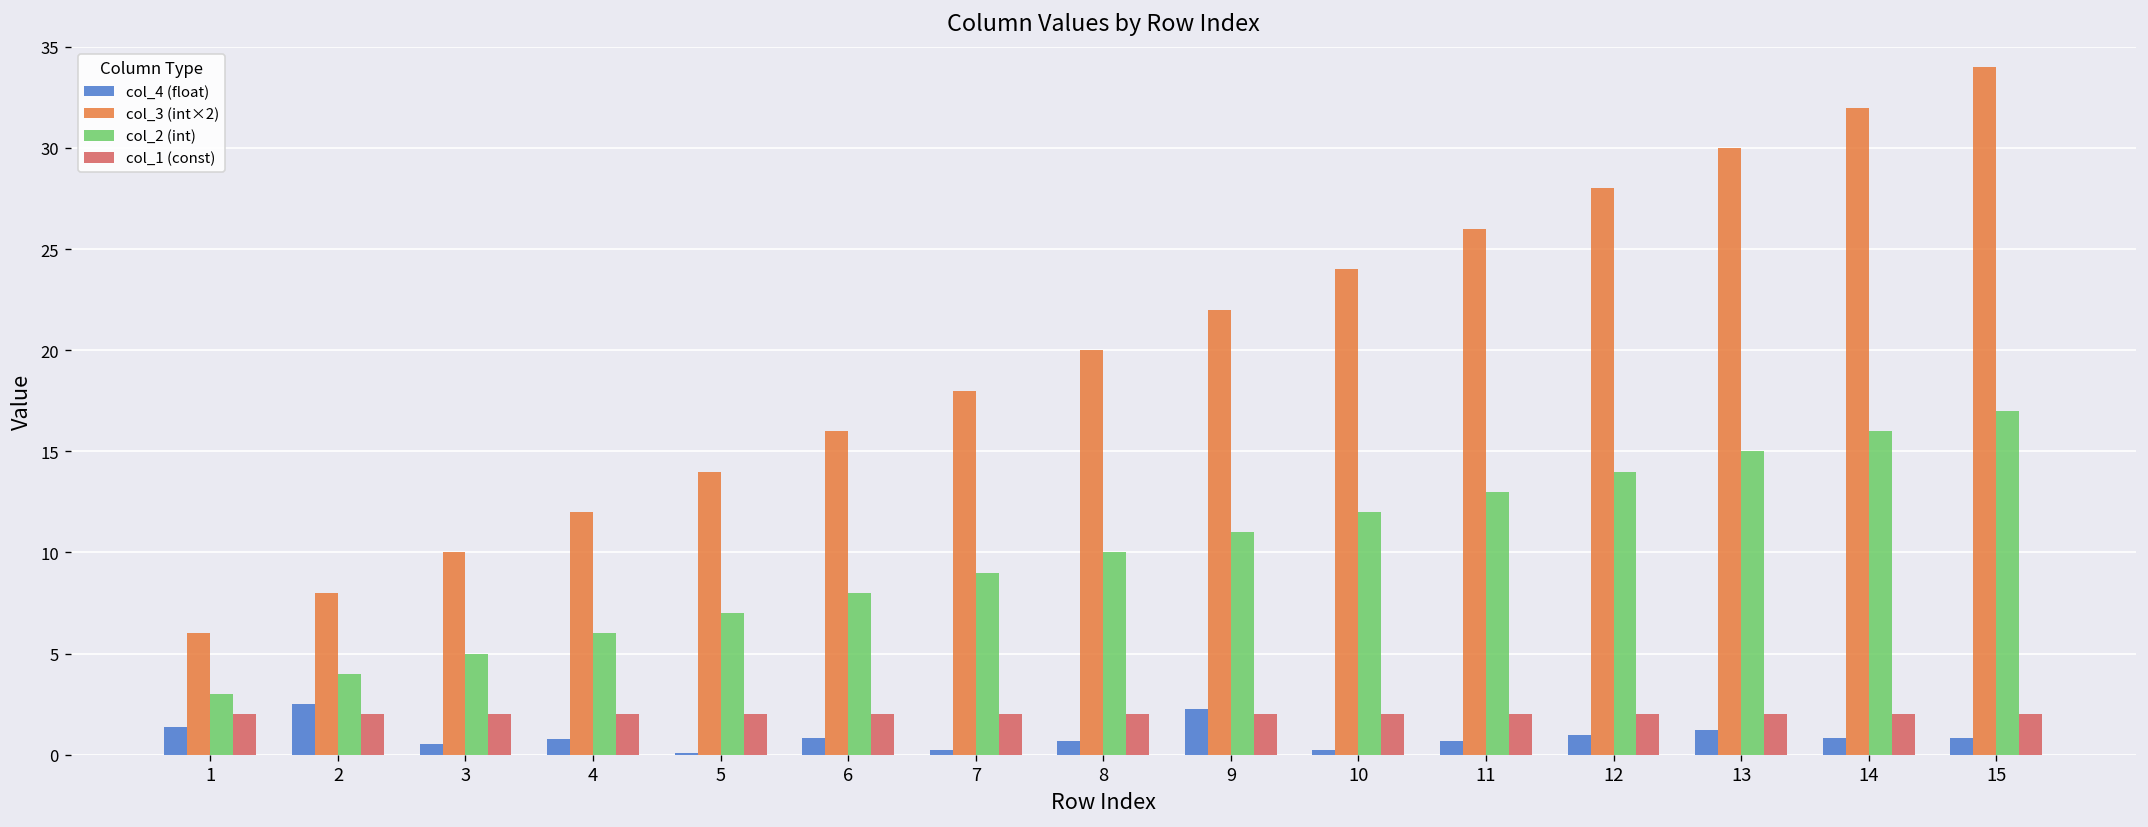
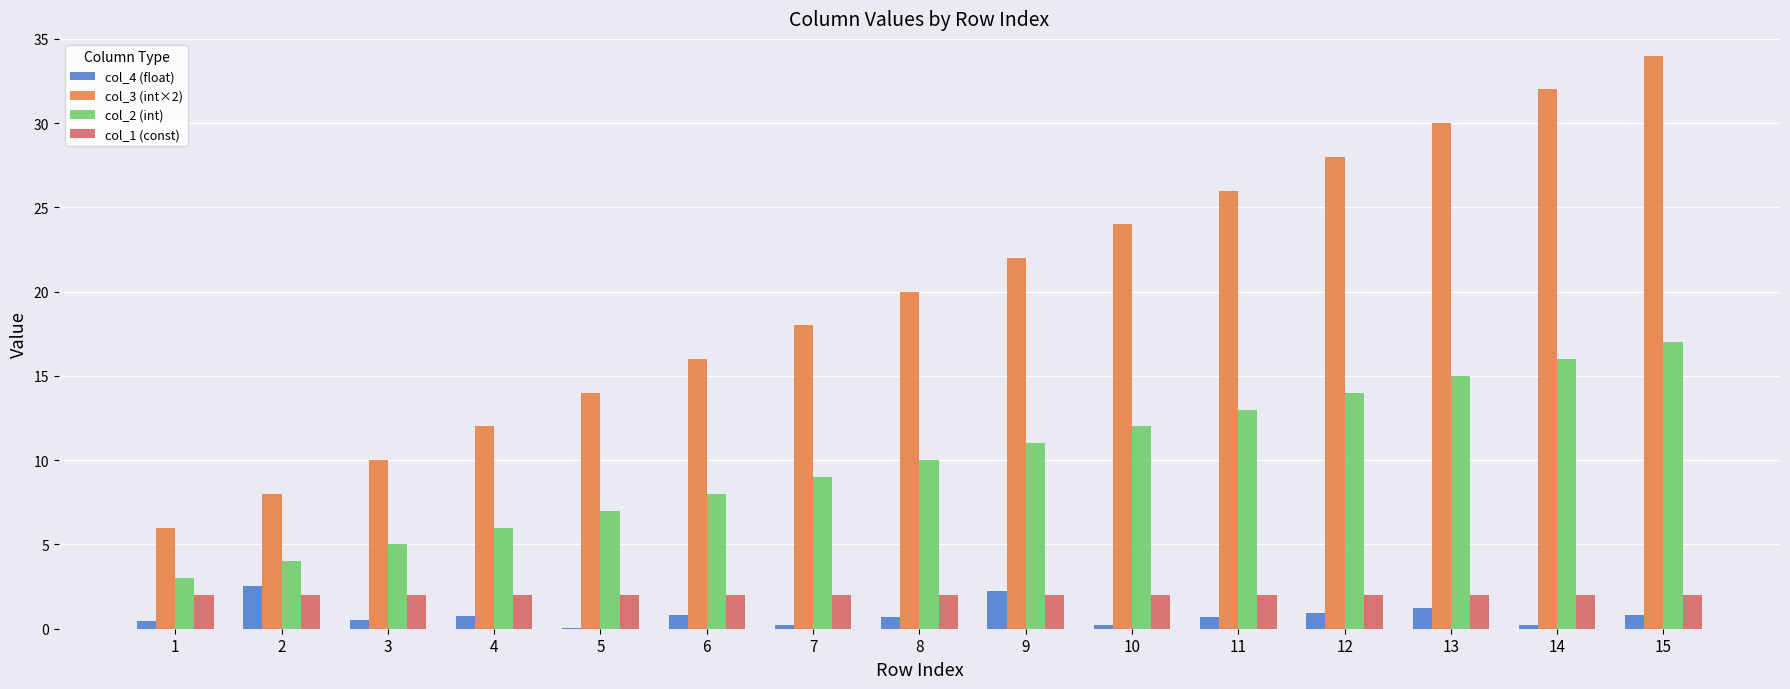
col_4 (float), 1: 1.4 -> 0.5
col_4 (float), 14: 0.8 -> 0.2
